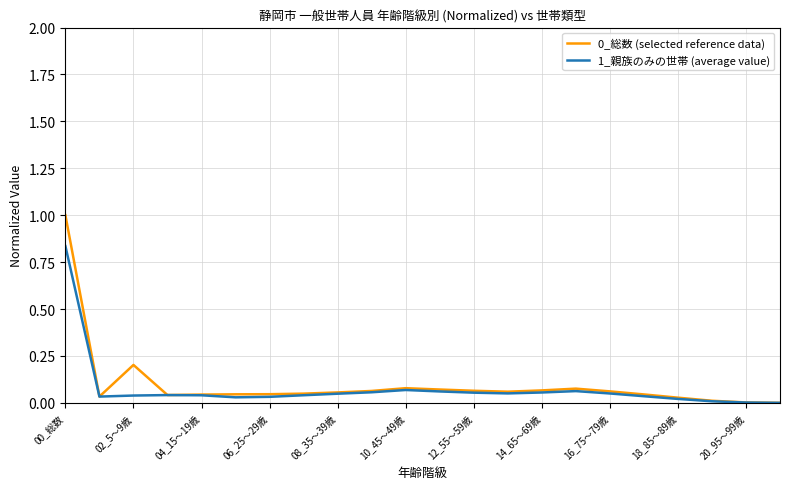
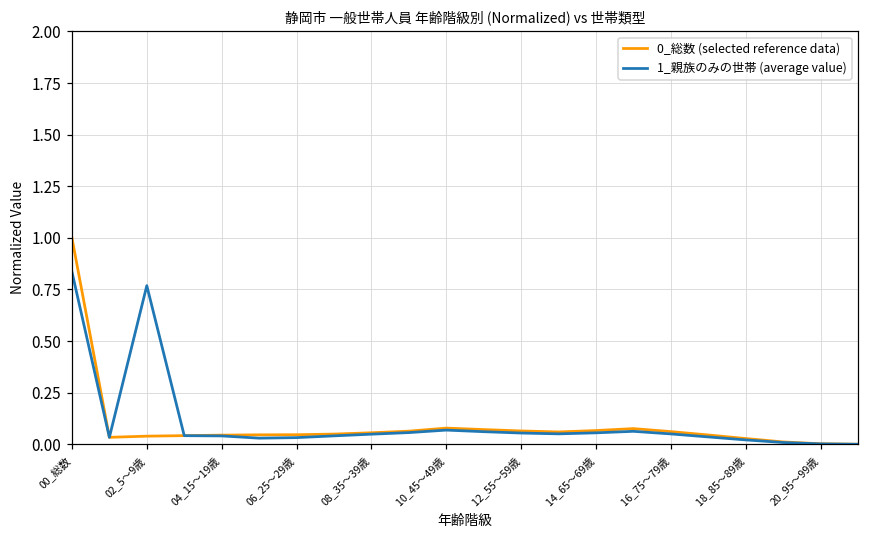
0_総数 (selected reference data), 02_5～9歳: 0.20 -> 0.04
1_親族のみの世帯 (average value), 02_5～9歳: 0.04 -> 0.77
